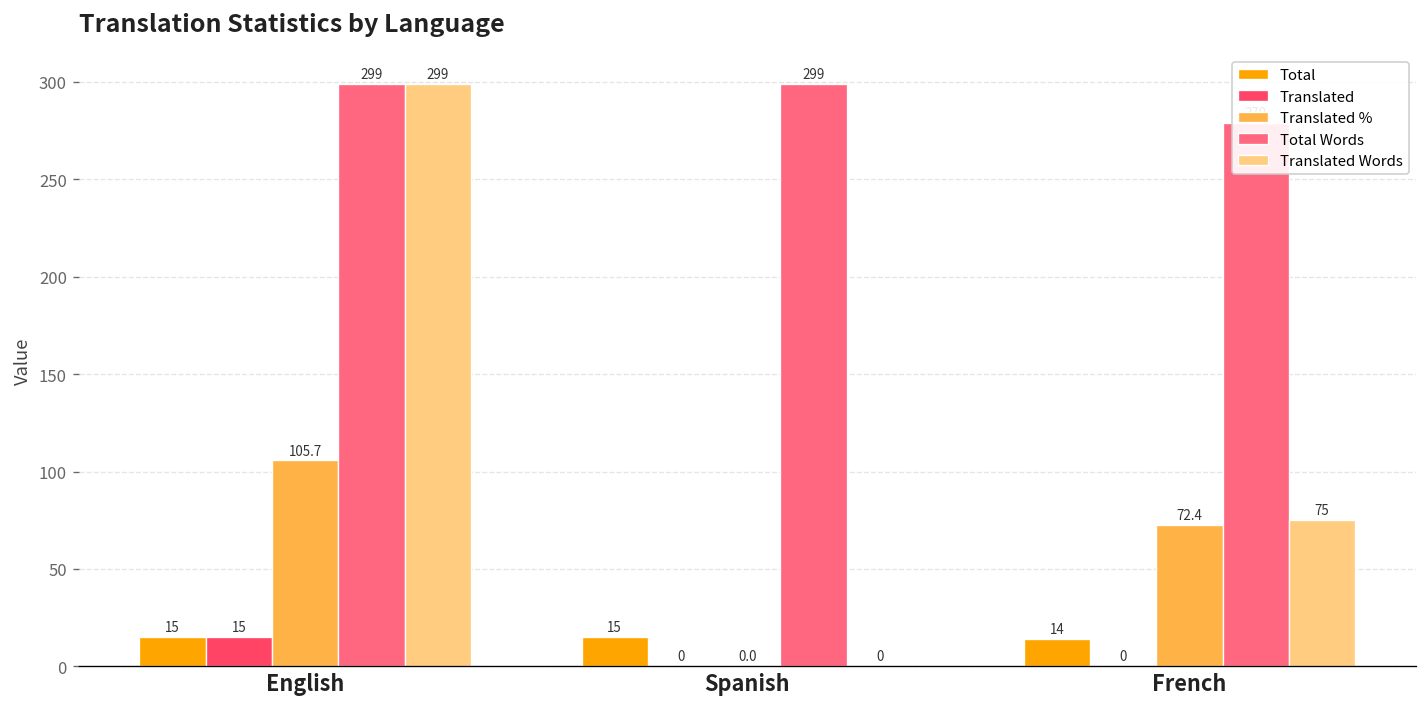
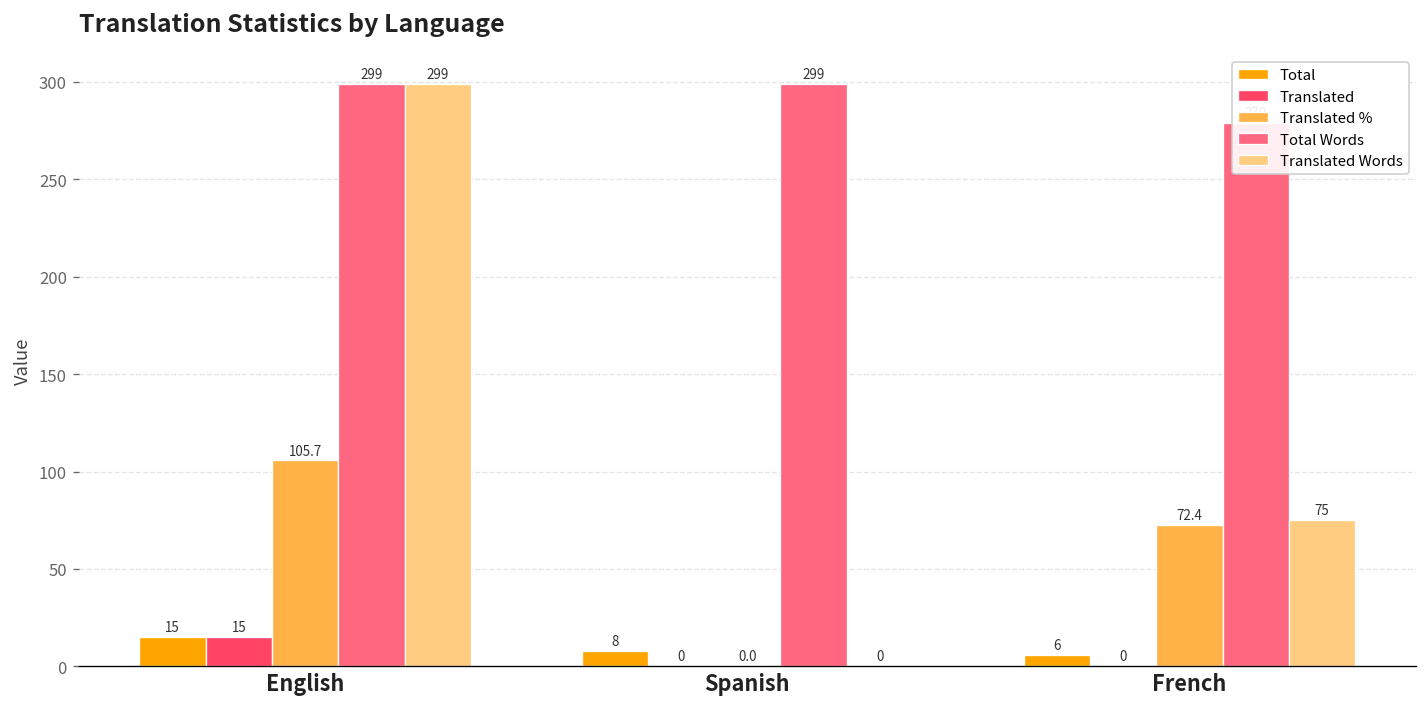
Total, Spanish: 15 -> 8
Total, French: 14 -> 6
